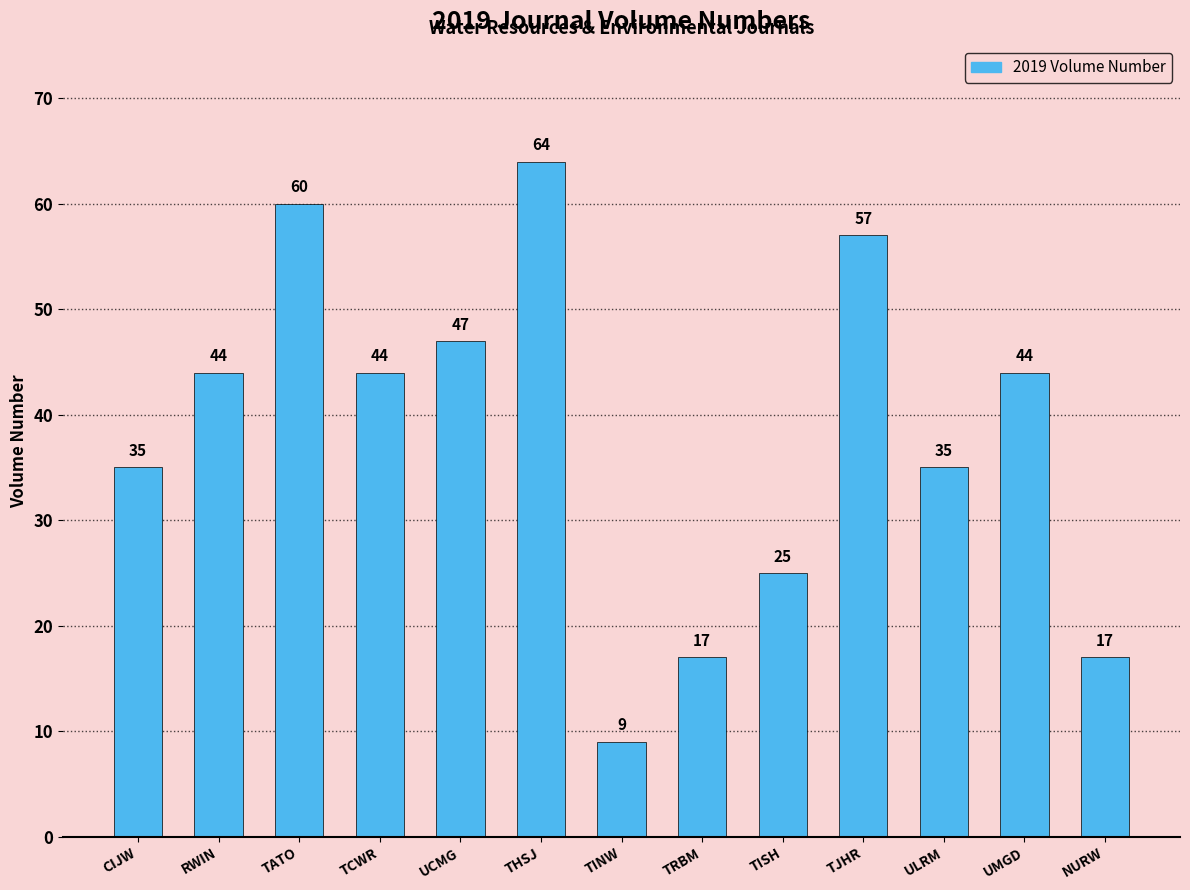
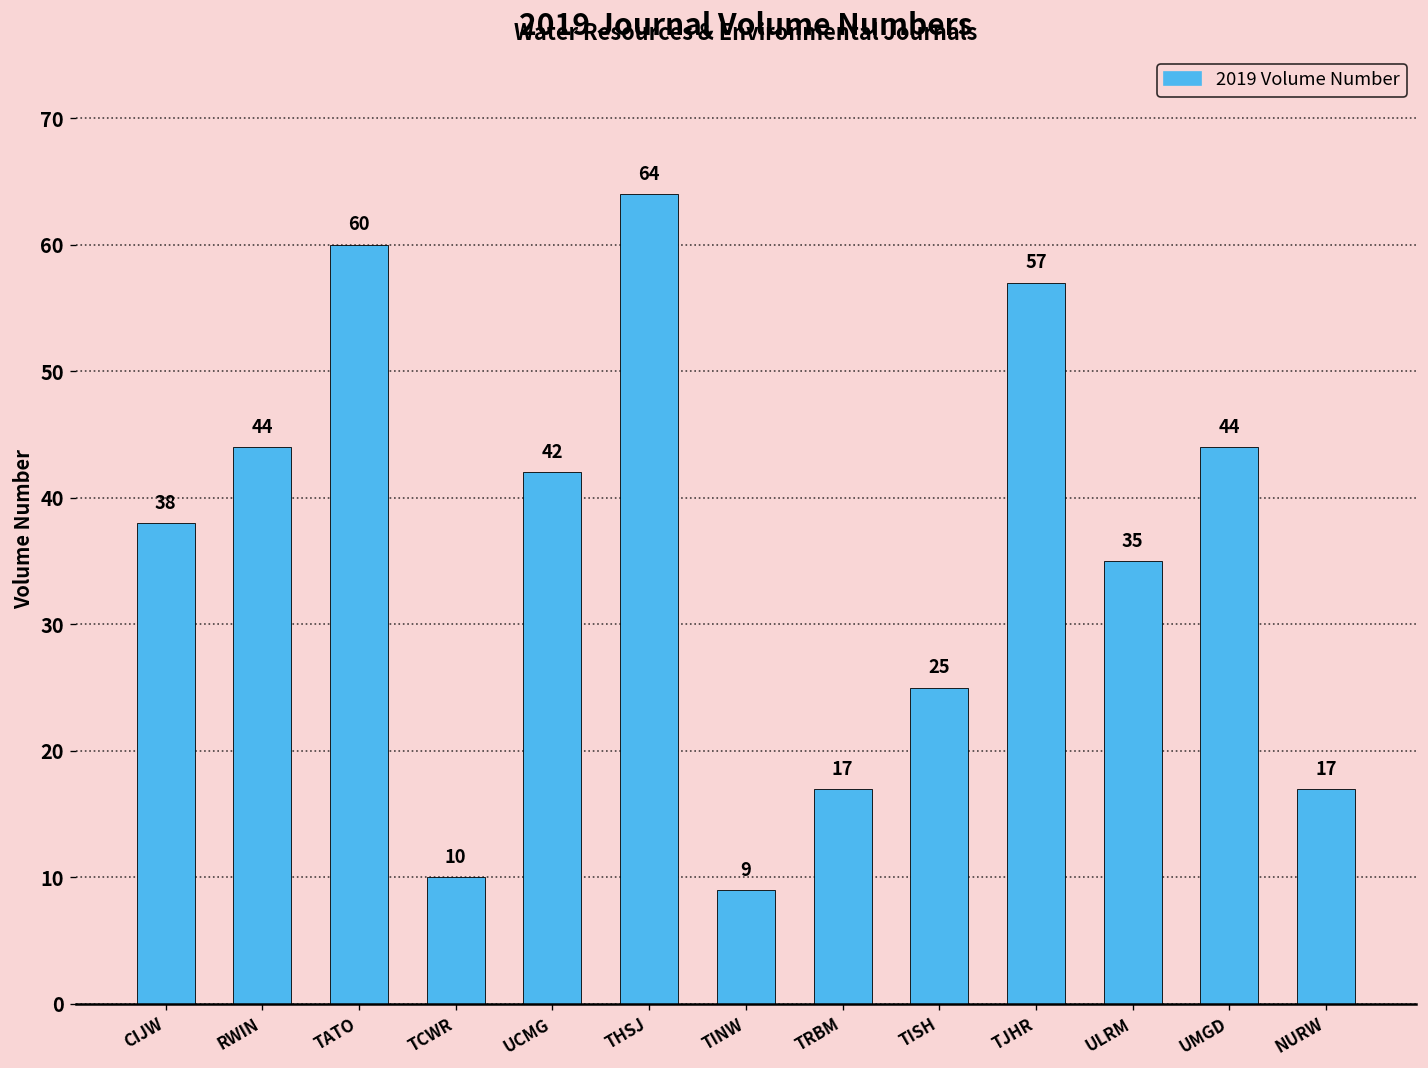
CIJW: 35 -> 38
TCWR: 44 -> 10
UCMG: 47 -> 42
